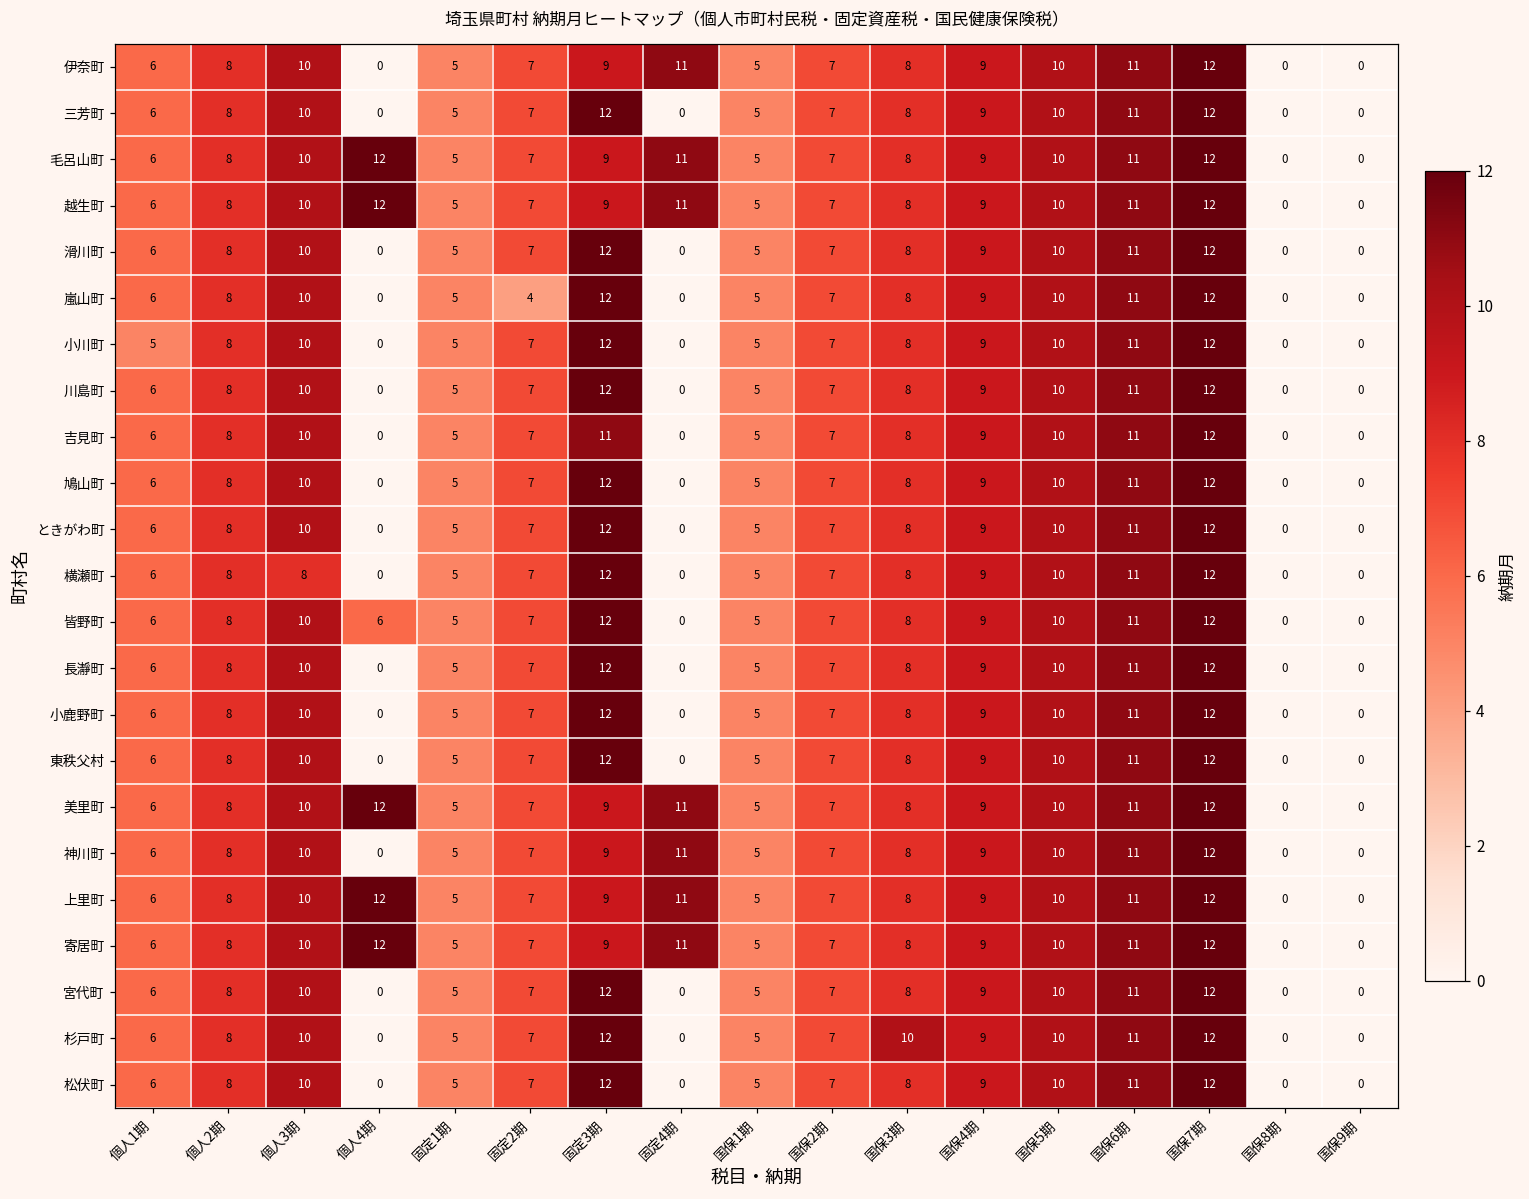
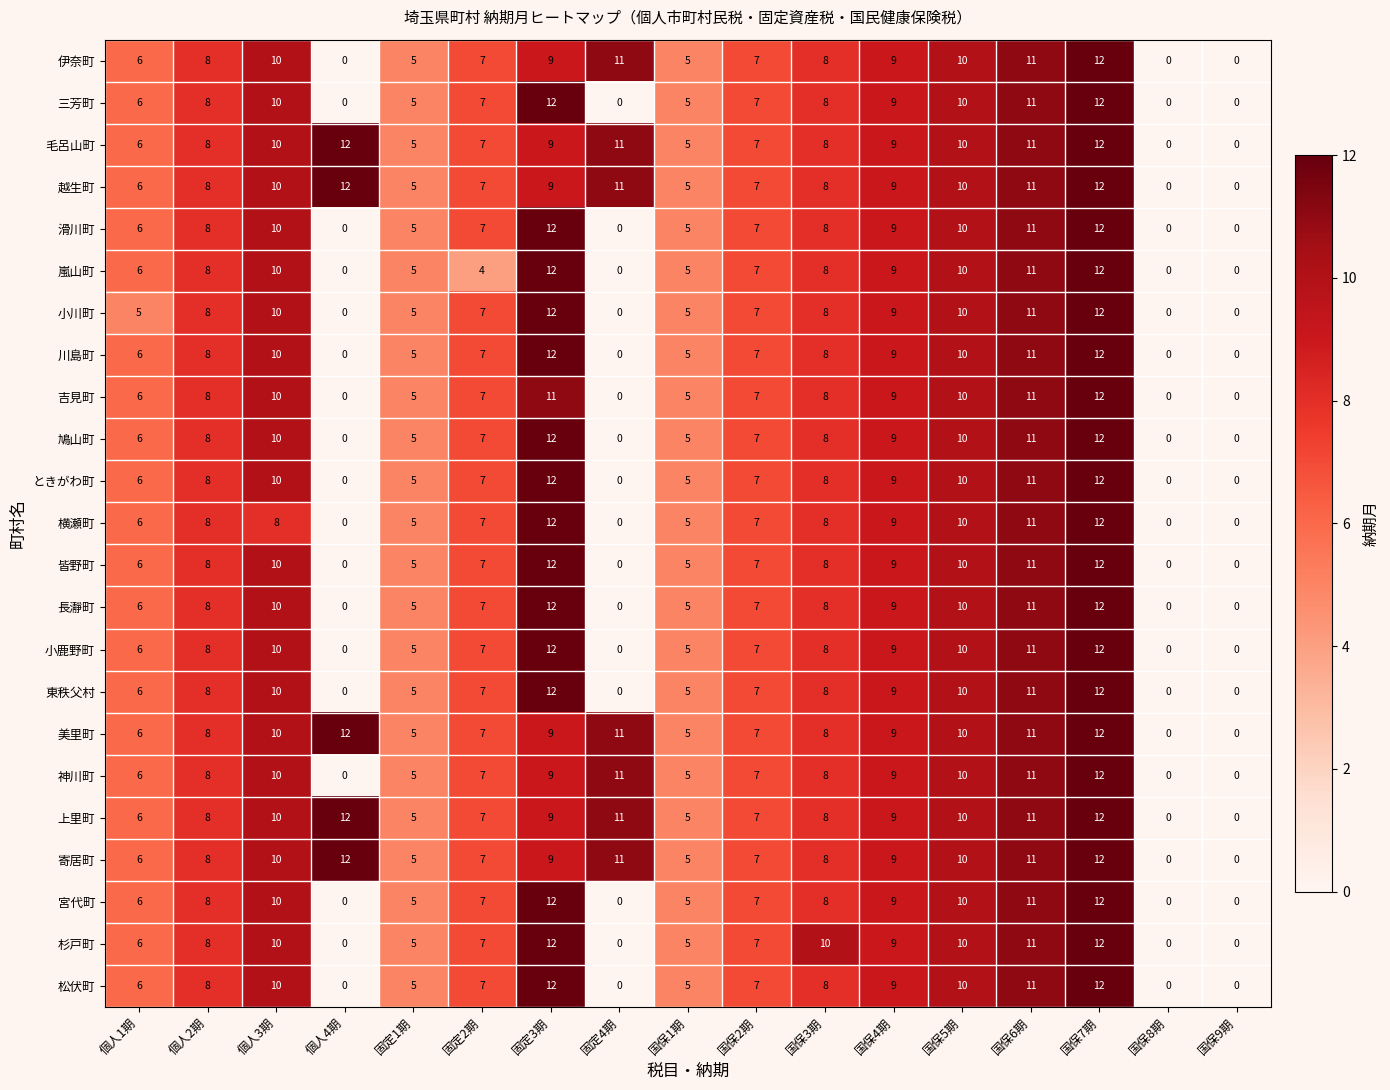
皆野町, 個人4期: 6 -> 0
